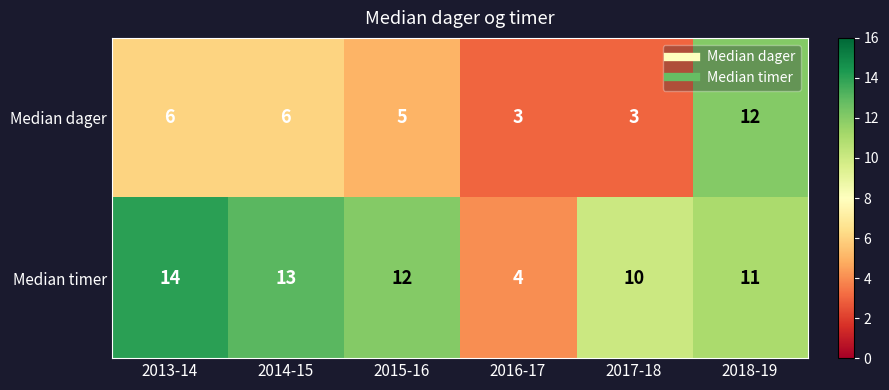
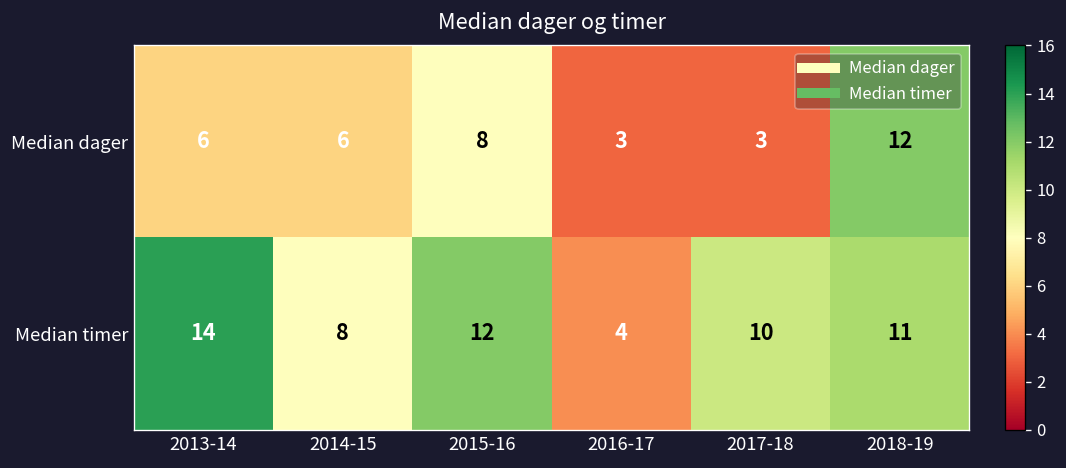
Median dager, 2015-16: 5 -> 8
Median timer, 2014-15: 13 -> 8
